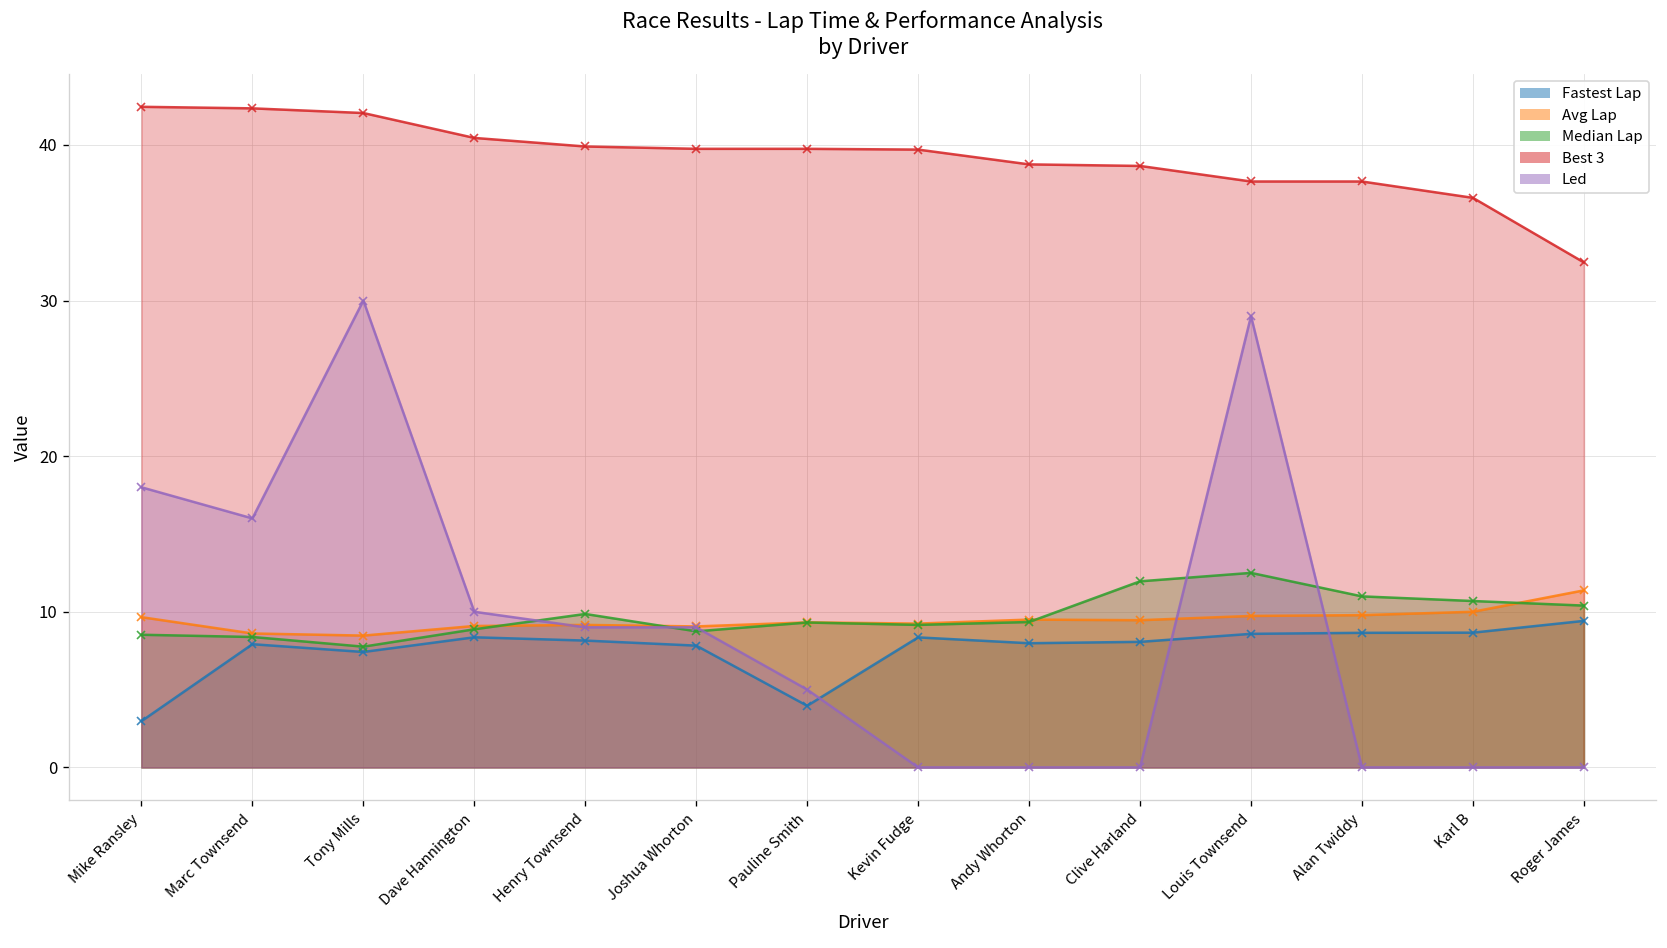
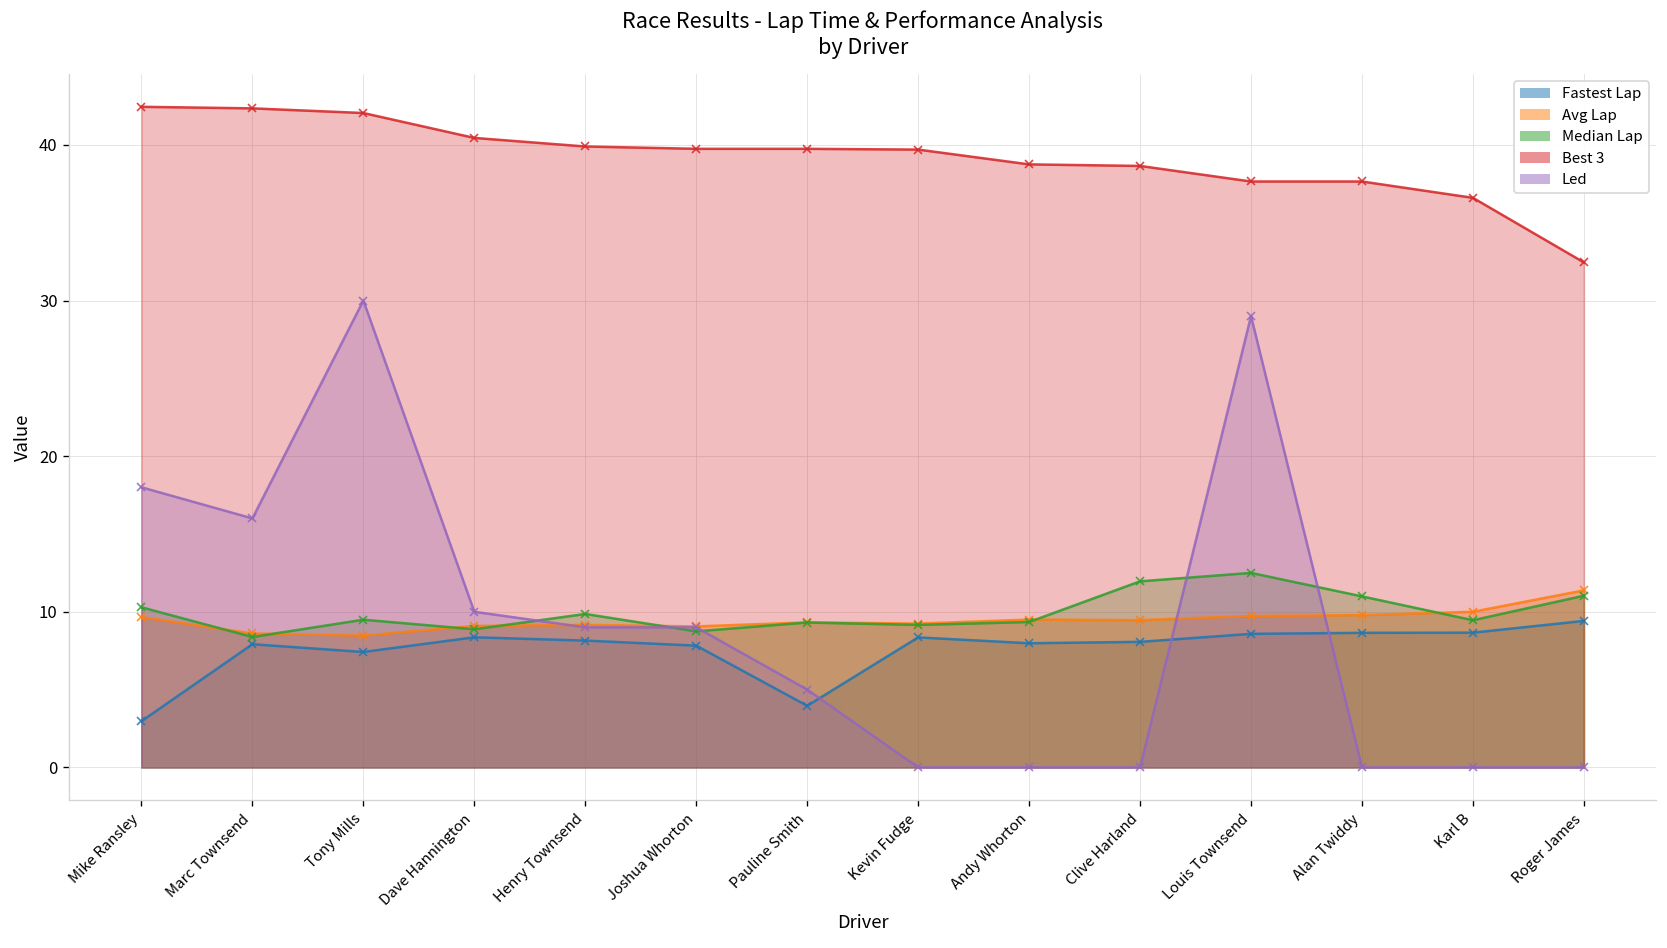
Median Lap, Mike Ransley: 8.5 -> 10.3
Median Lap, Tony Mills: 7.8 -> 9.5
Median Lap, Karl B: 10.7 -> 9.5
Median Lap, Roger James: 10.4 -> 11.0
